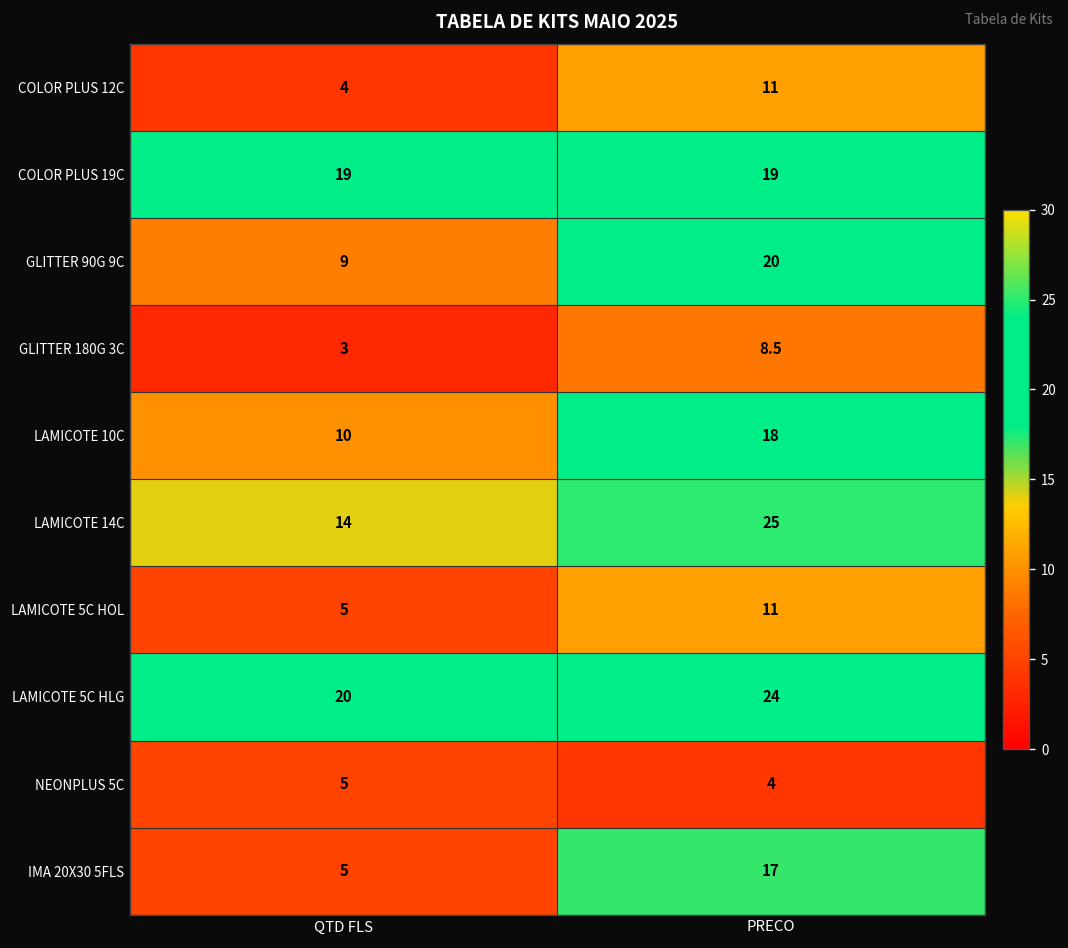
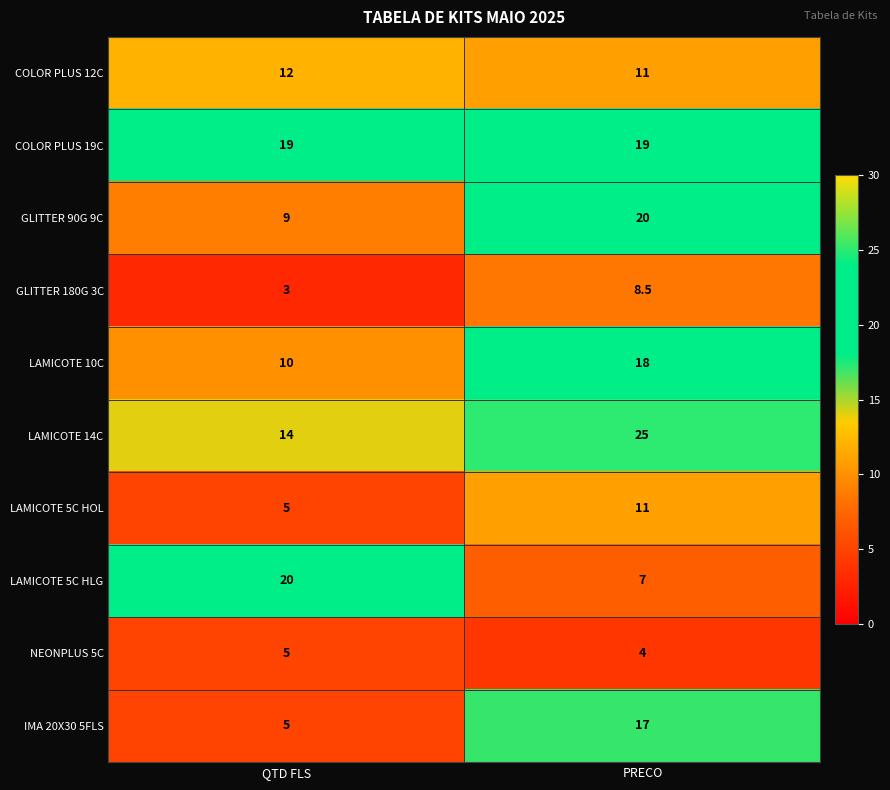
COLOR PLUS 12C, QTD FLS: 4 -> 12
LAMICOTE 5C HLG, PRECO: 24 -> 7
